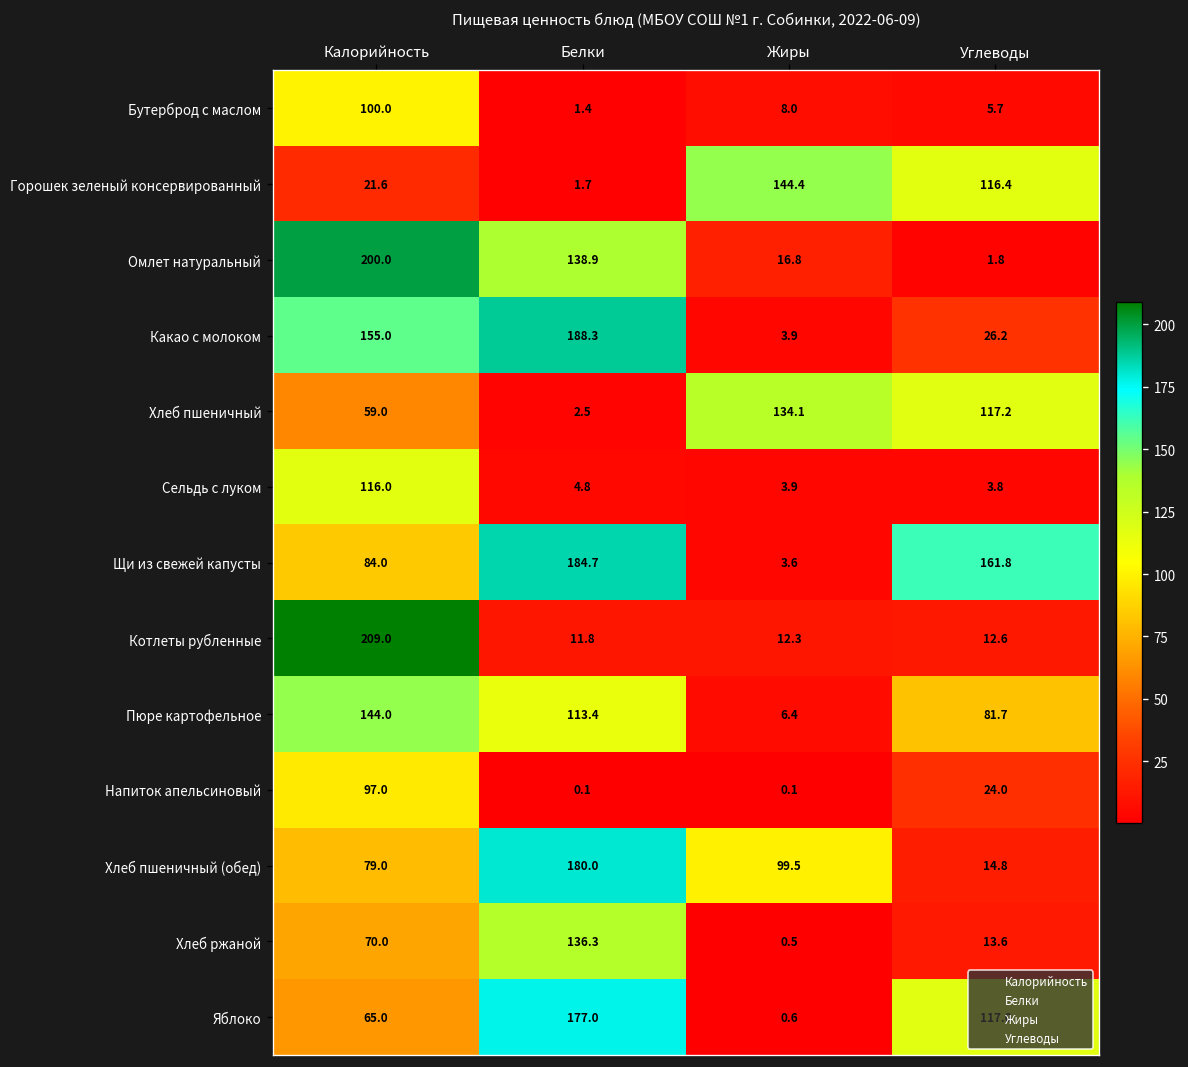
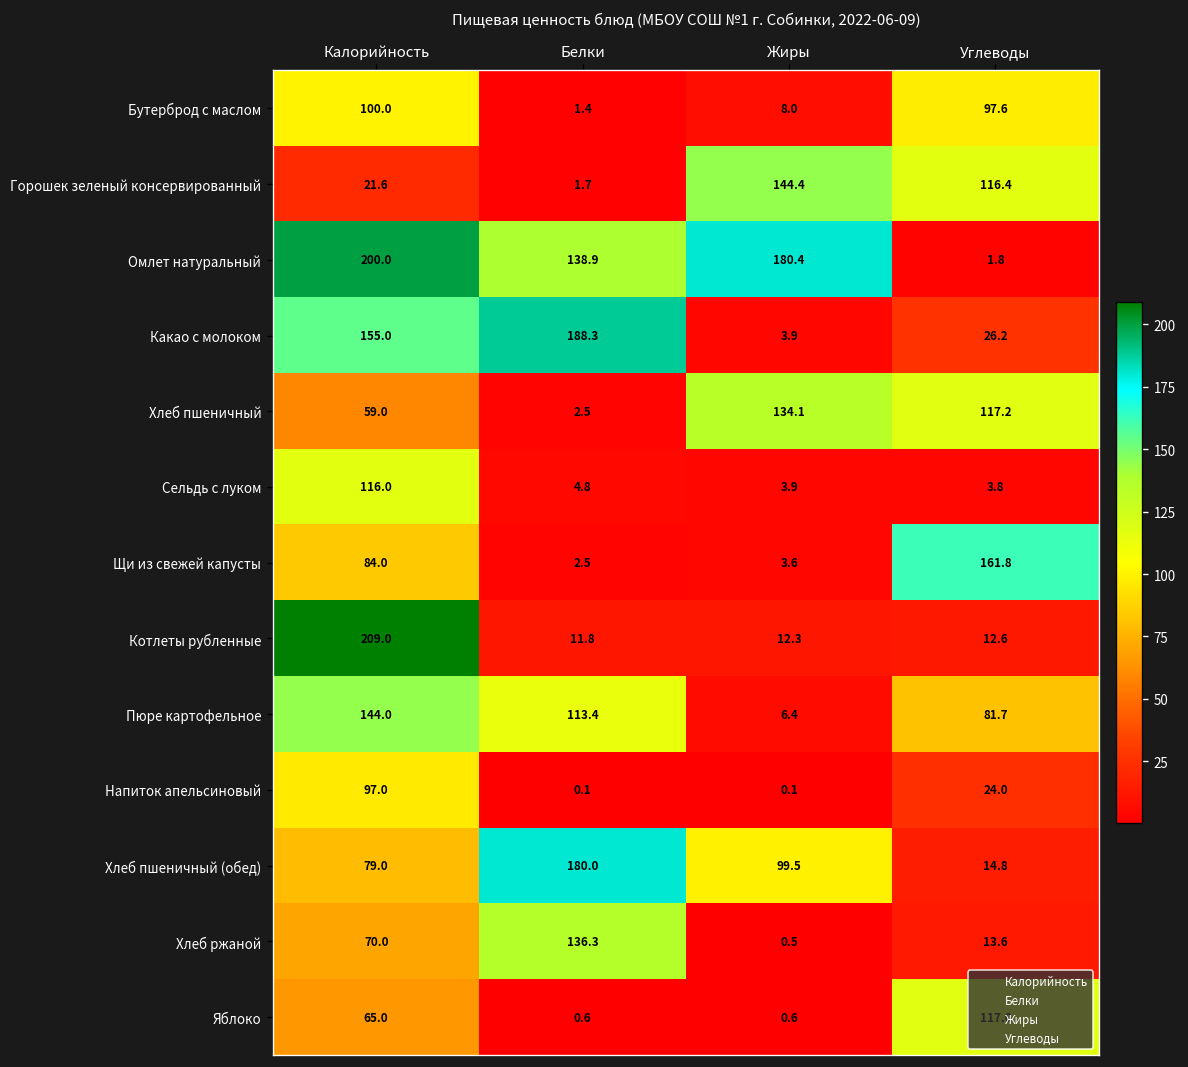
Бутерброд с маслом, Углеводы: 5.7 -> 97.6
Омлет натуральный, Жиры: 16.8 -> 180.4
Щи из свежей капусты, Белки: 184.7 -> 2.5
Яблоко, Белки: 177.0 -> 0.6
